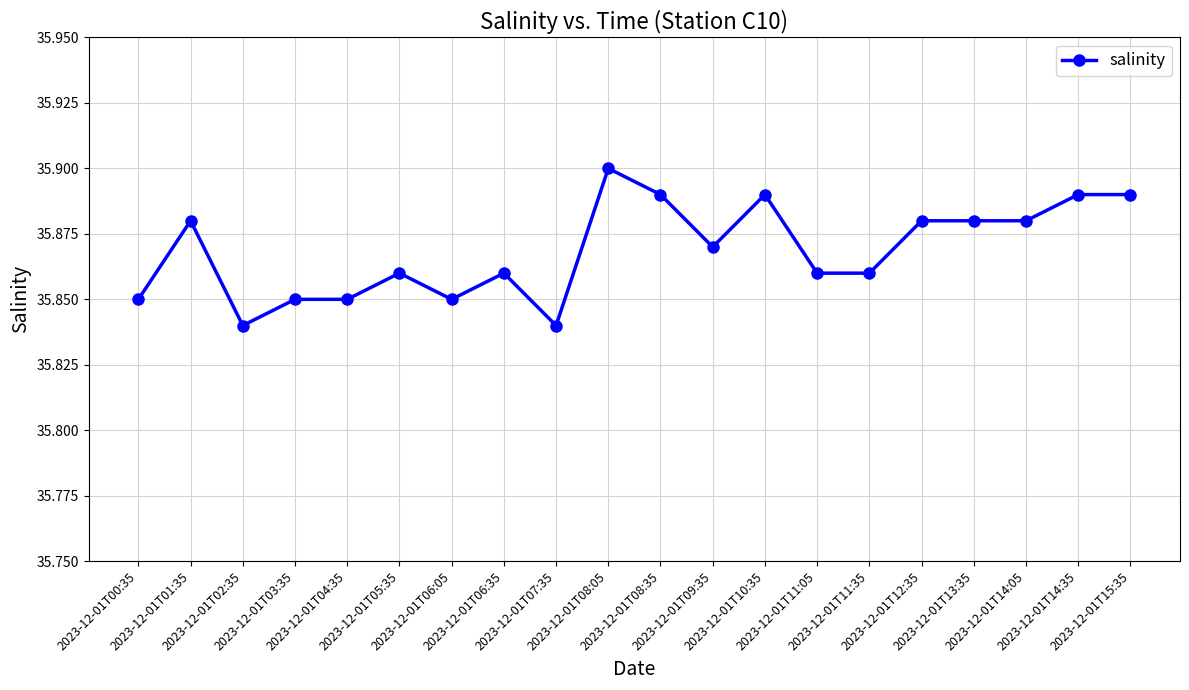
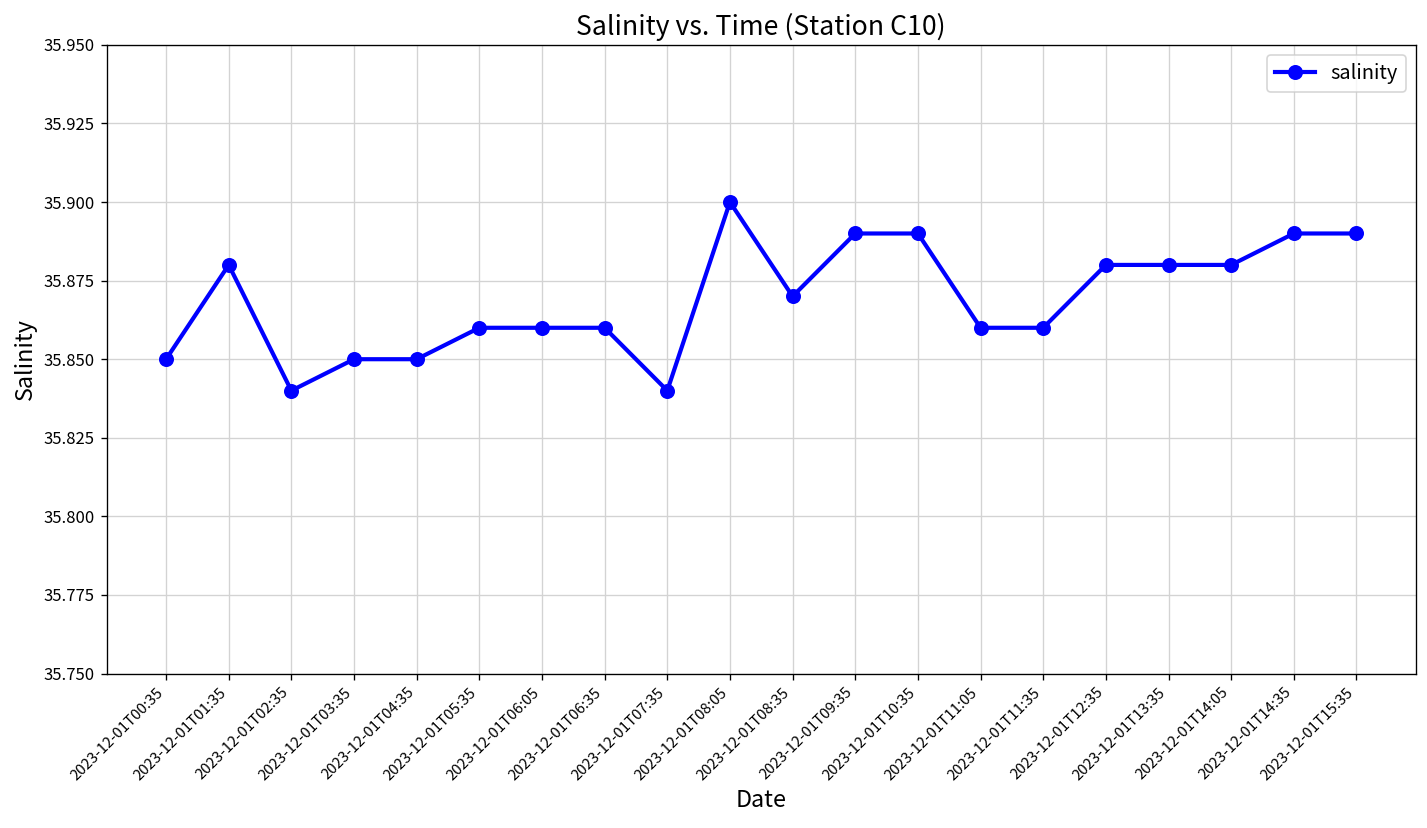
2023-12-01T06:05: 35.85 -> 35.86
2023-12-01T08:35: 35.89 -> 35.87
2023-12-01T09:35: 35.87 -> 35.89
